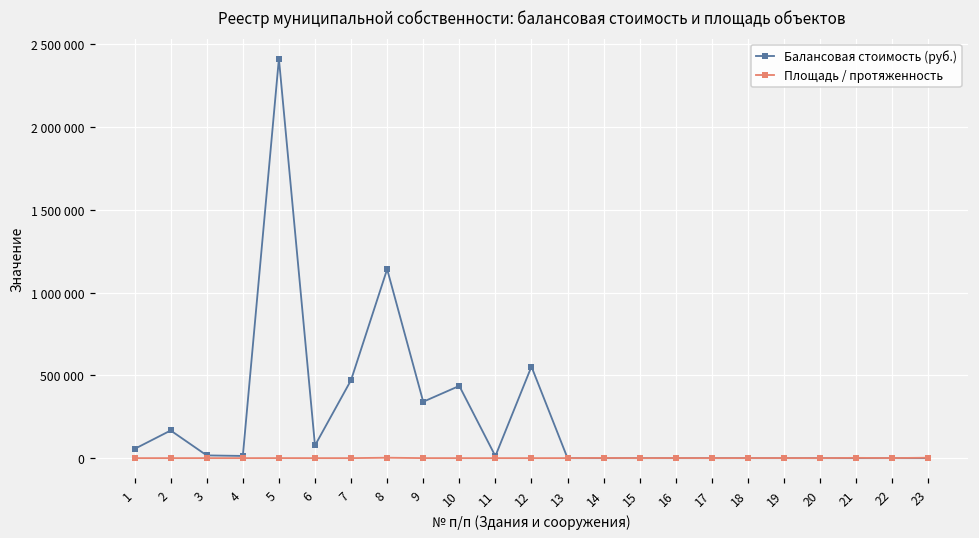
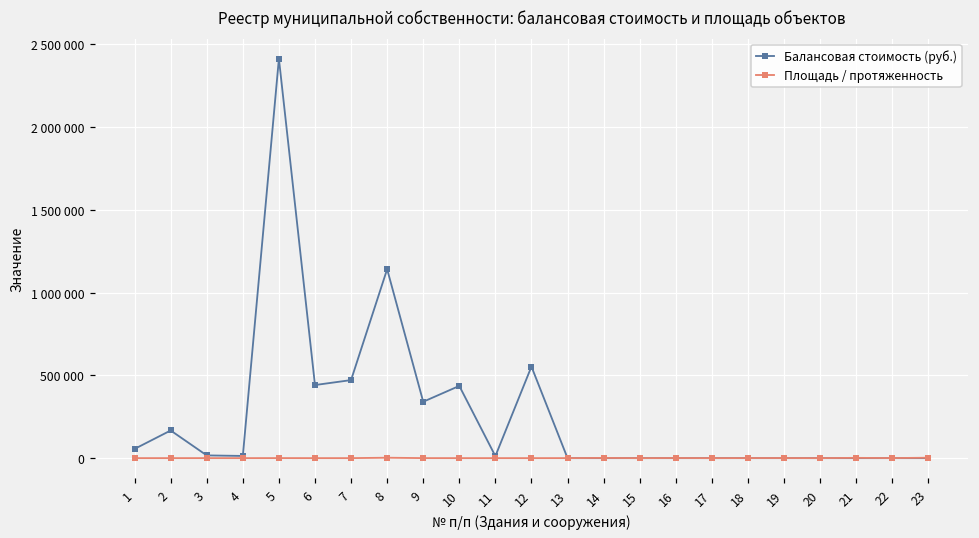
Балансовая стоимость (руб.), 6: 80000 -> 440000
